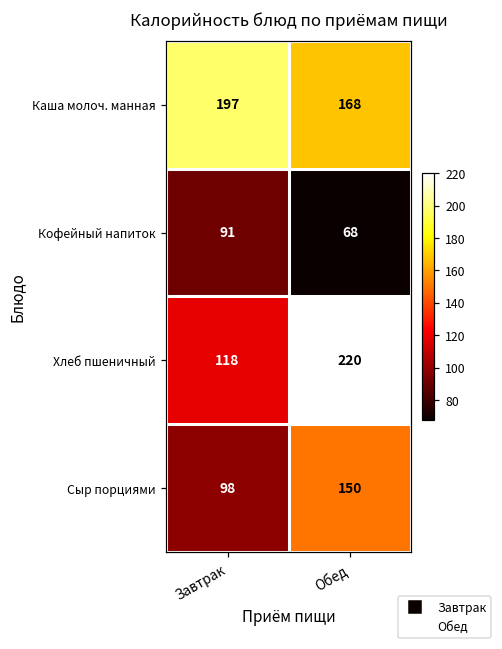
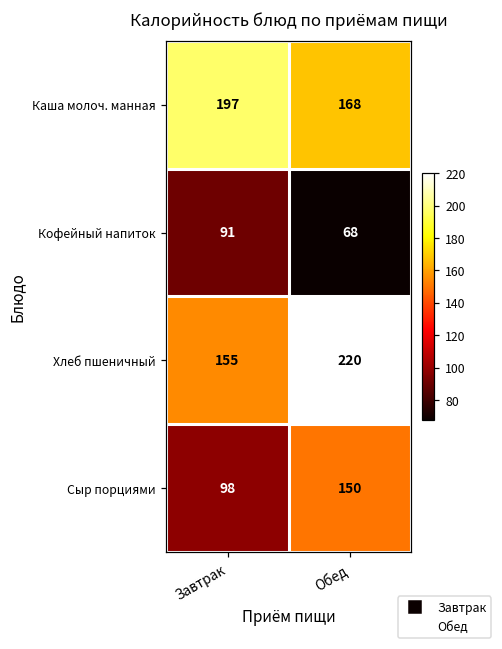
Хлеб пшеничный, Завтрак: 118 -> 155
